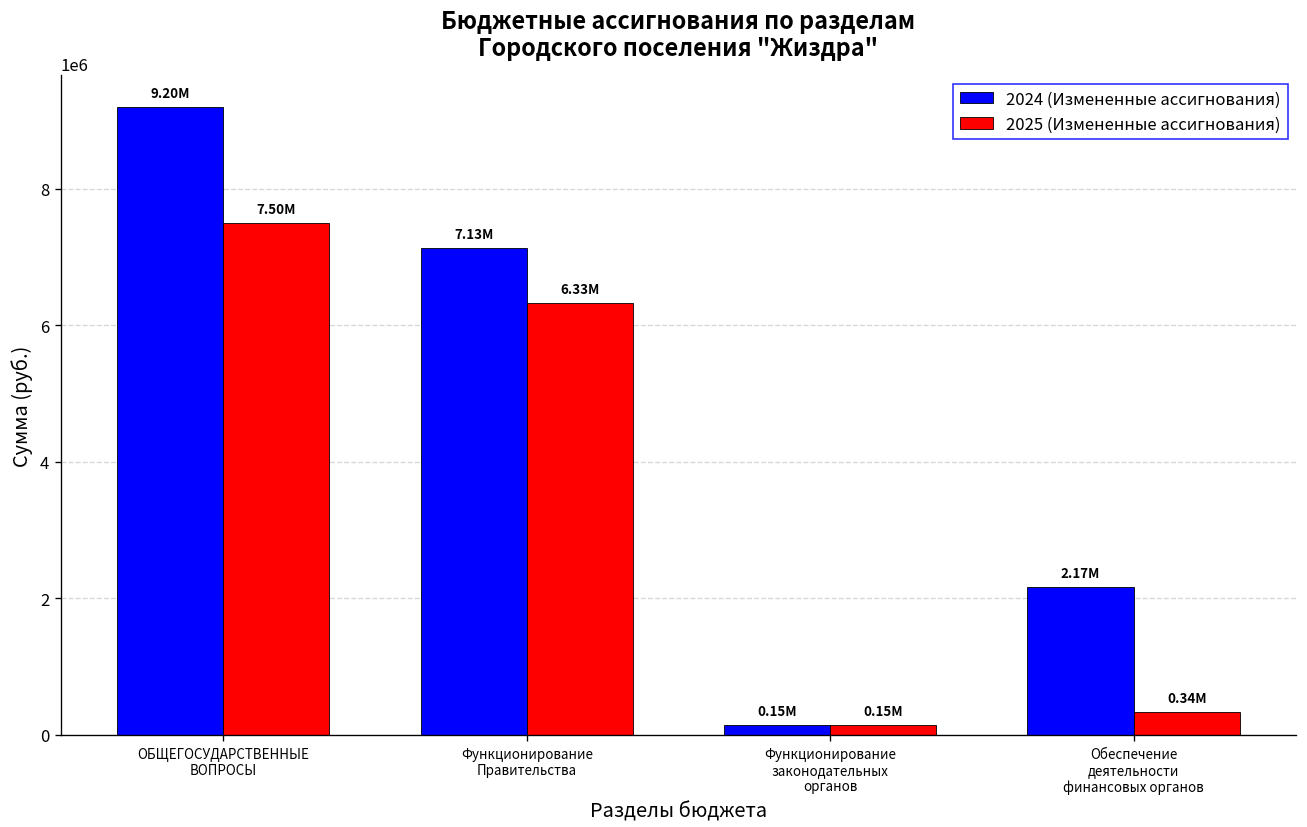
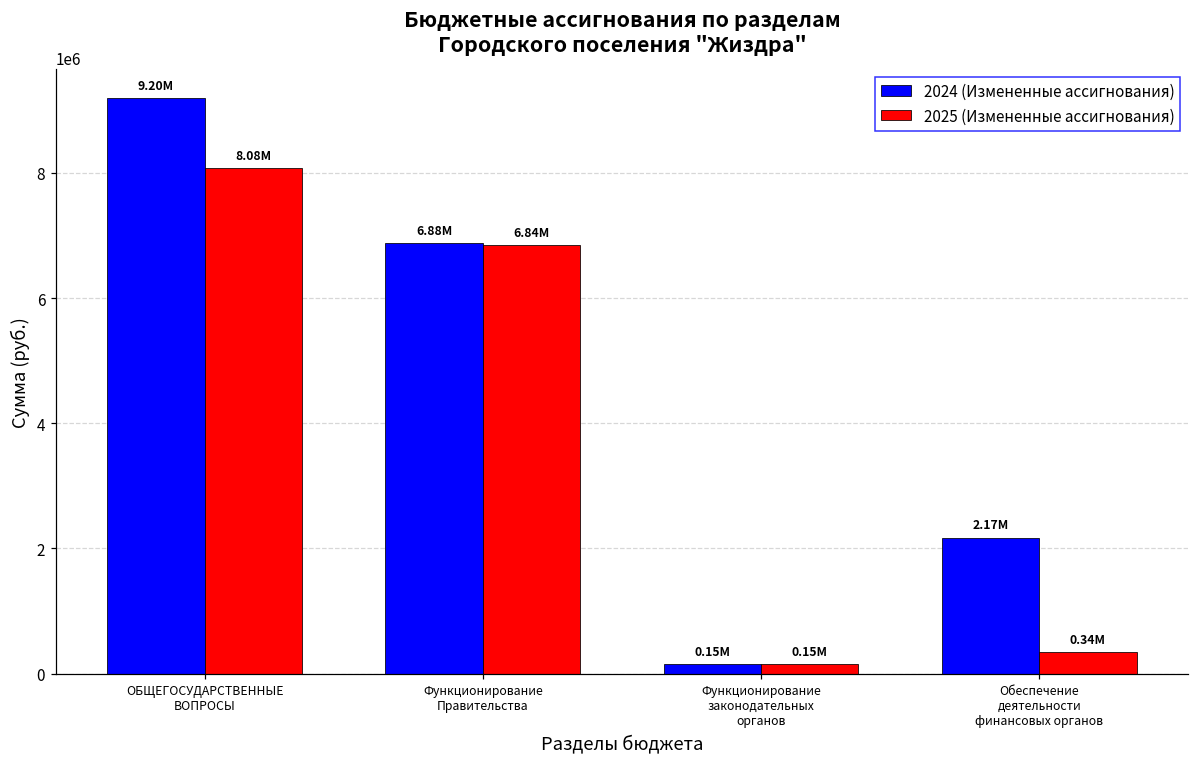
2025 (Измененные ассигнования), ОБЩЕГОСУДАРСТВЕННЫЕ ВОПРОСЫ: 7.50M -> 8.08M
2024 (Измененные ассигнования), Функционирование Правительства: 7.13M -> 6.88M
2025 (Измененные ассигнования), Функционирование Правительства: 6.33M -> 6.84M
